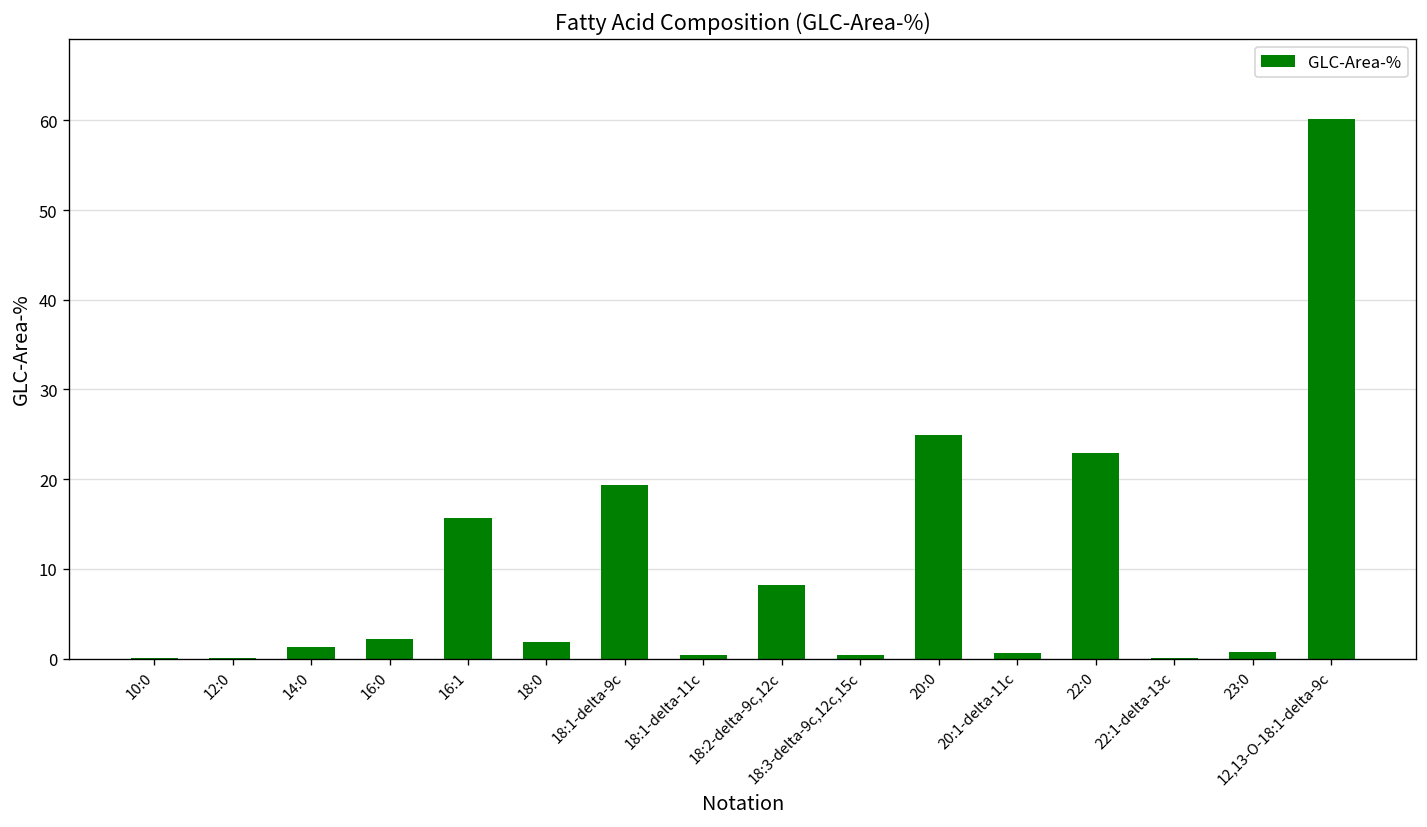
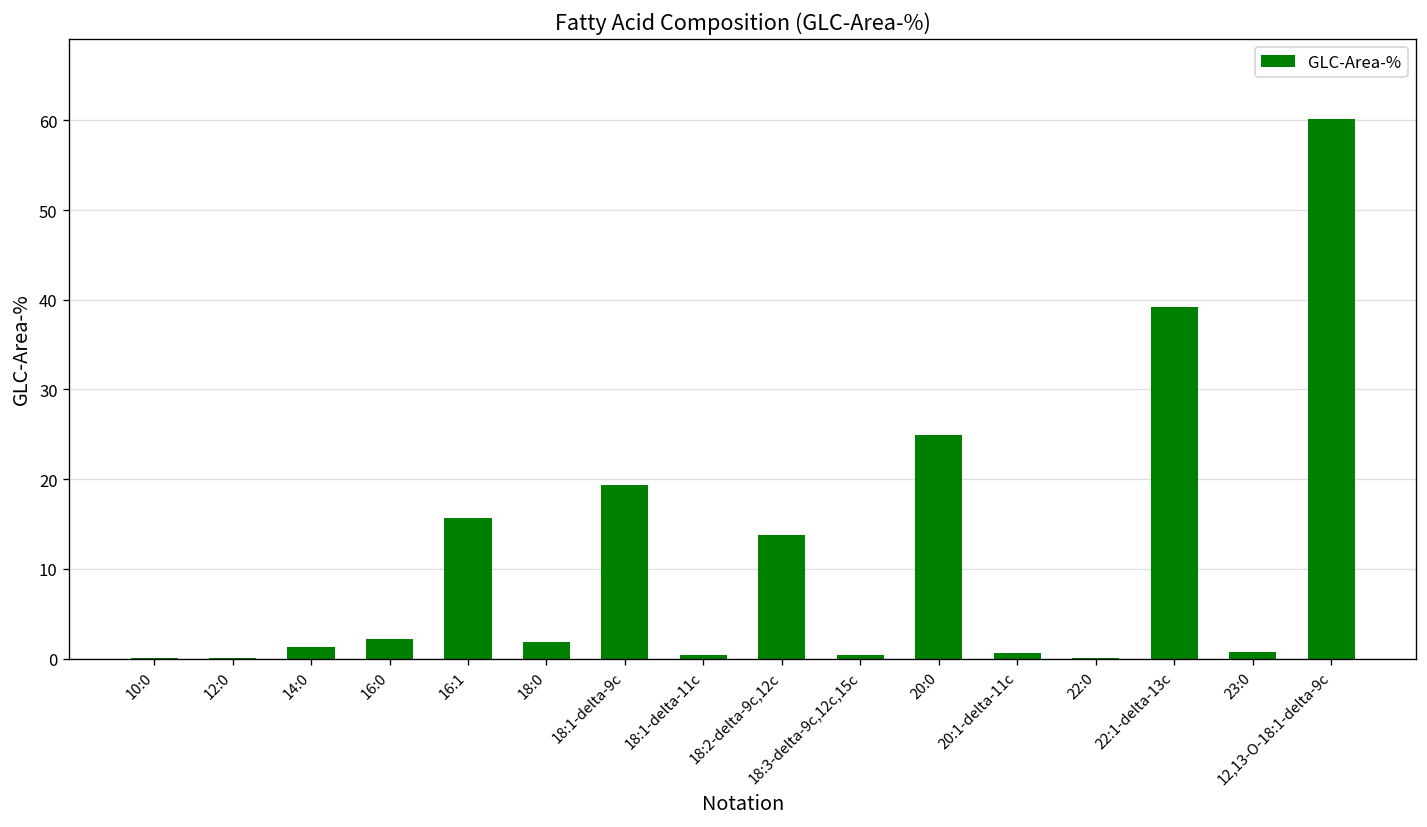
18:2-delta-9c,12c: 8 -> 14
22:0: 23 -> 0
22:1-delta-13c: 0 -> 39
